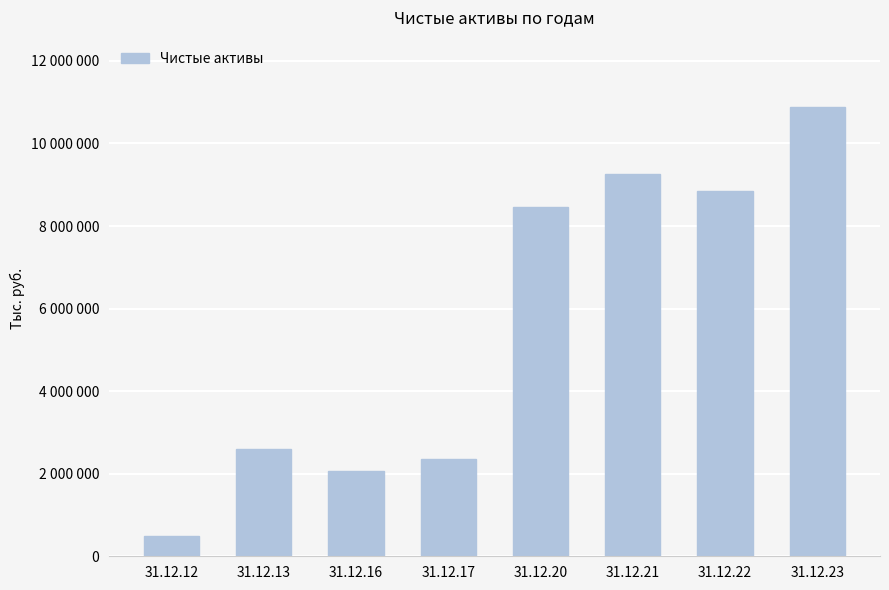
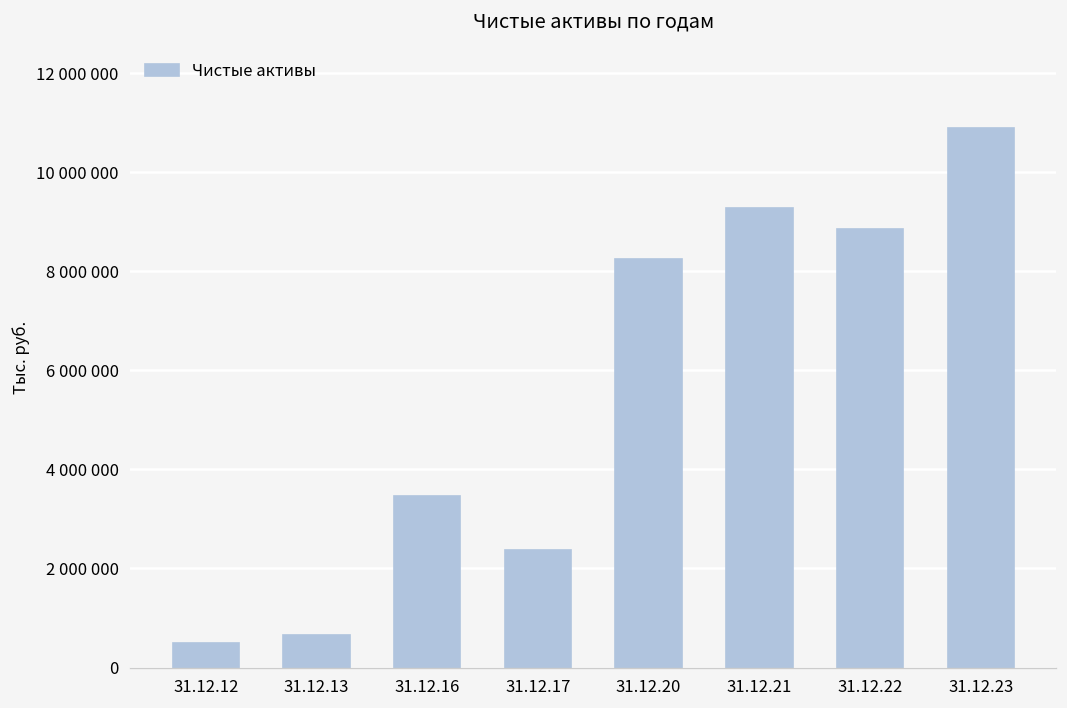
31.12.13: 2600000 -> 700000
31.12.16: 2100000 -> 3500000
31.12.20: 8500000 -> 8200000
